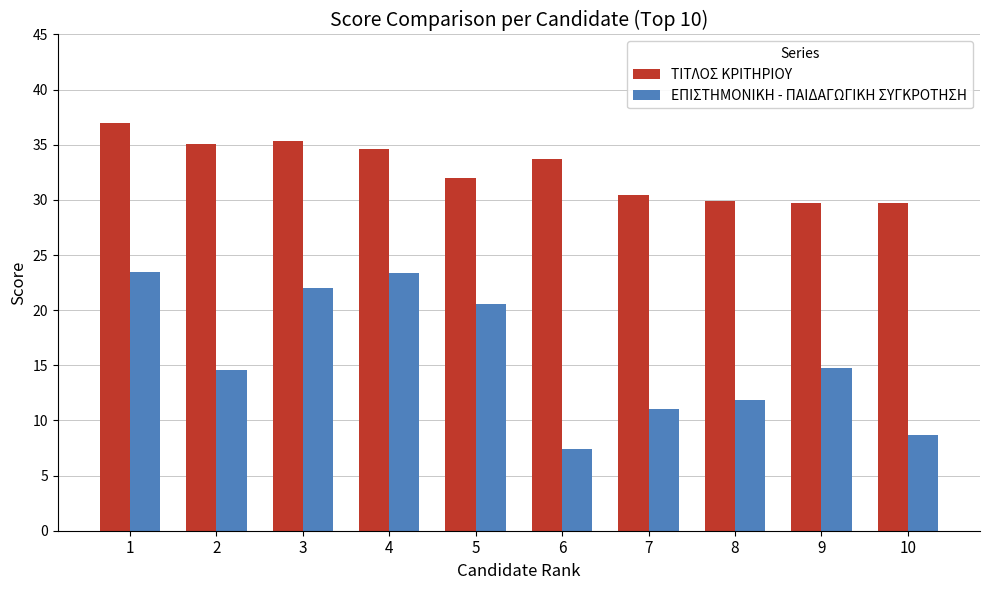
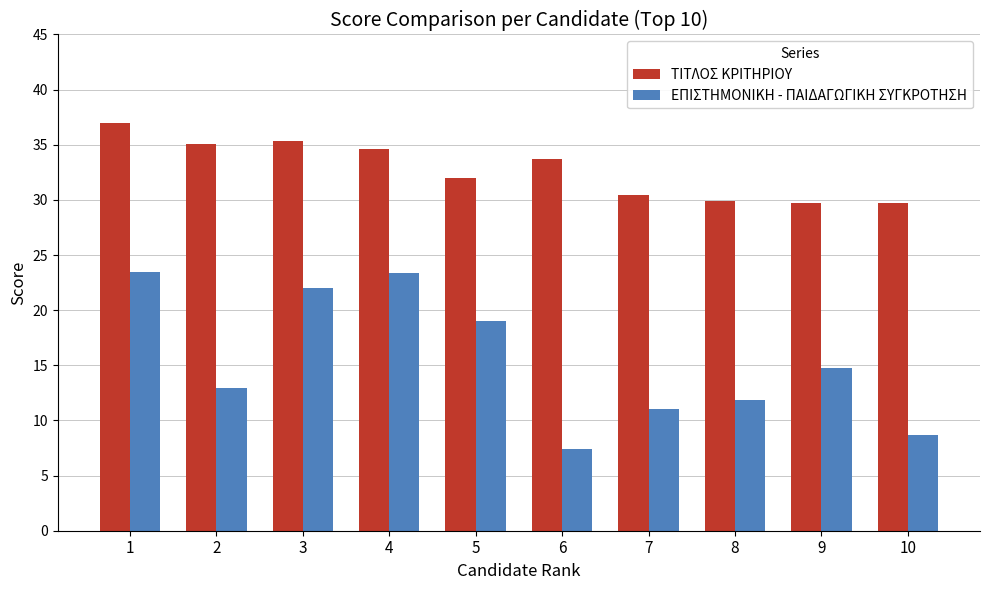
ΕΠΙΣΤΗΜΟΝΙΚΗ - ΠΑΙΔΑΓΩΓΙΚΗ ΣΥΓΚΡΟΤΗΣΗ, 2: 14.6 -> 12.9
ΕΠΙΣΤΗΜΟΝΙΚΗ - ΠΑΙΔΑΓΩΓΙΚΗ ΣΥΓΚΡΟΤΗΣΗ, 5: 20.6 -> 19.0
